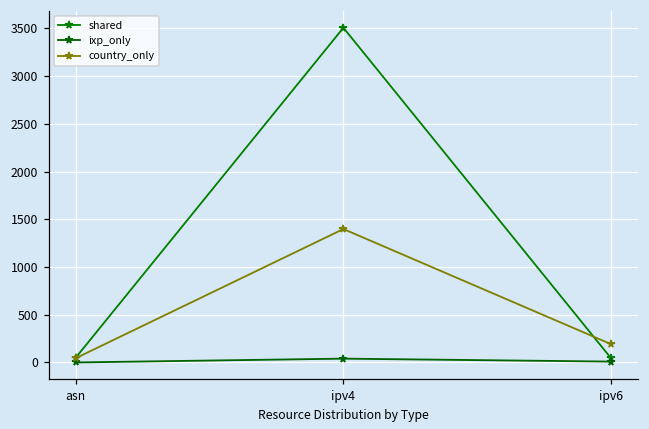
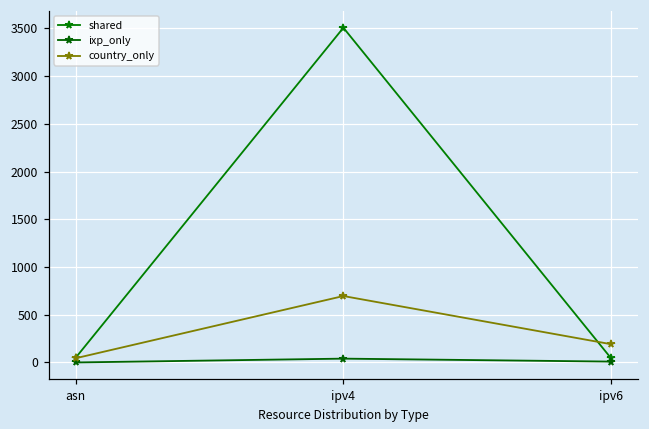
country_only, ipv4: 1400 -> 700
